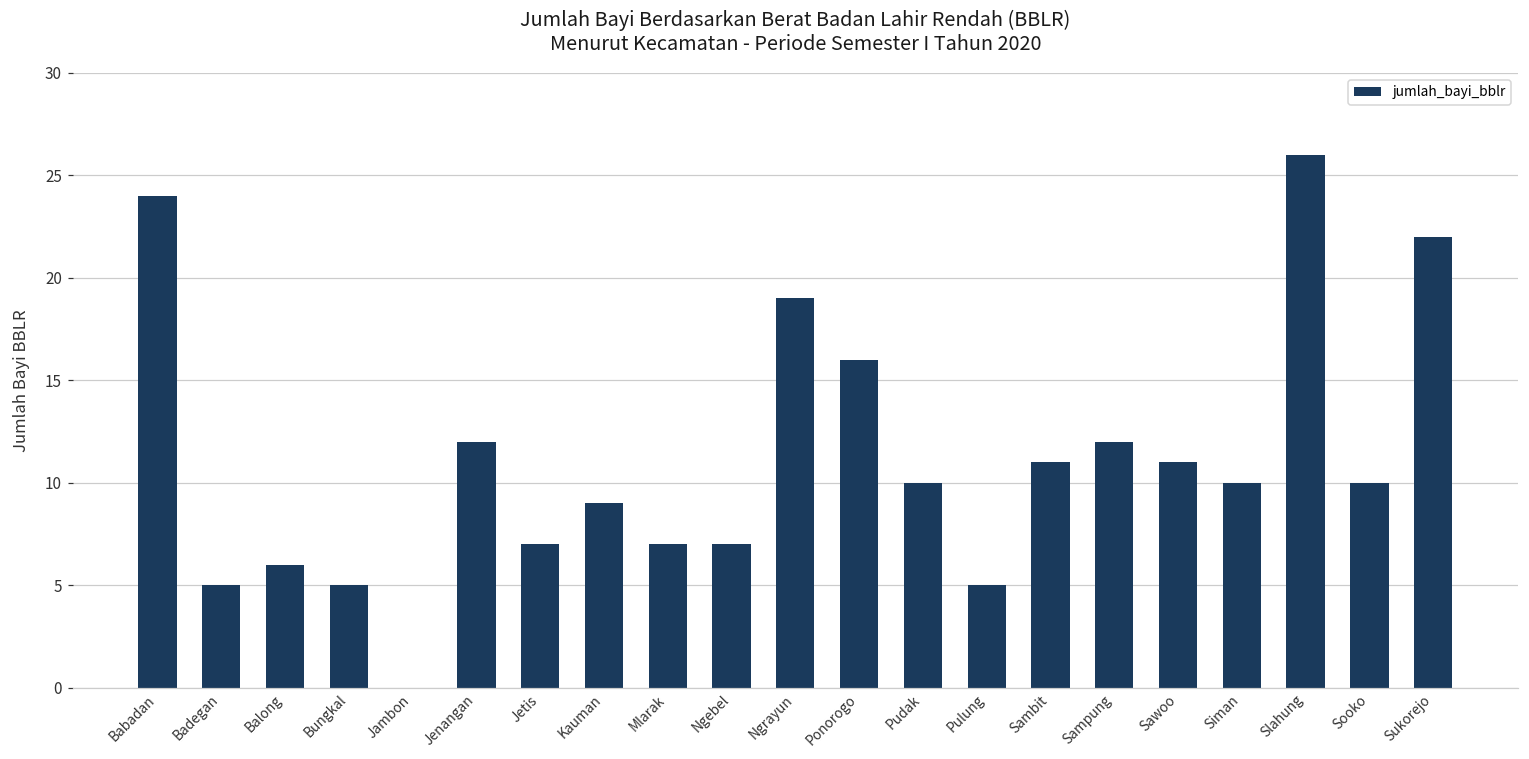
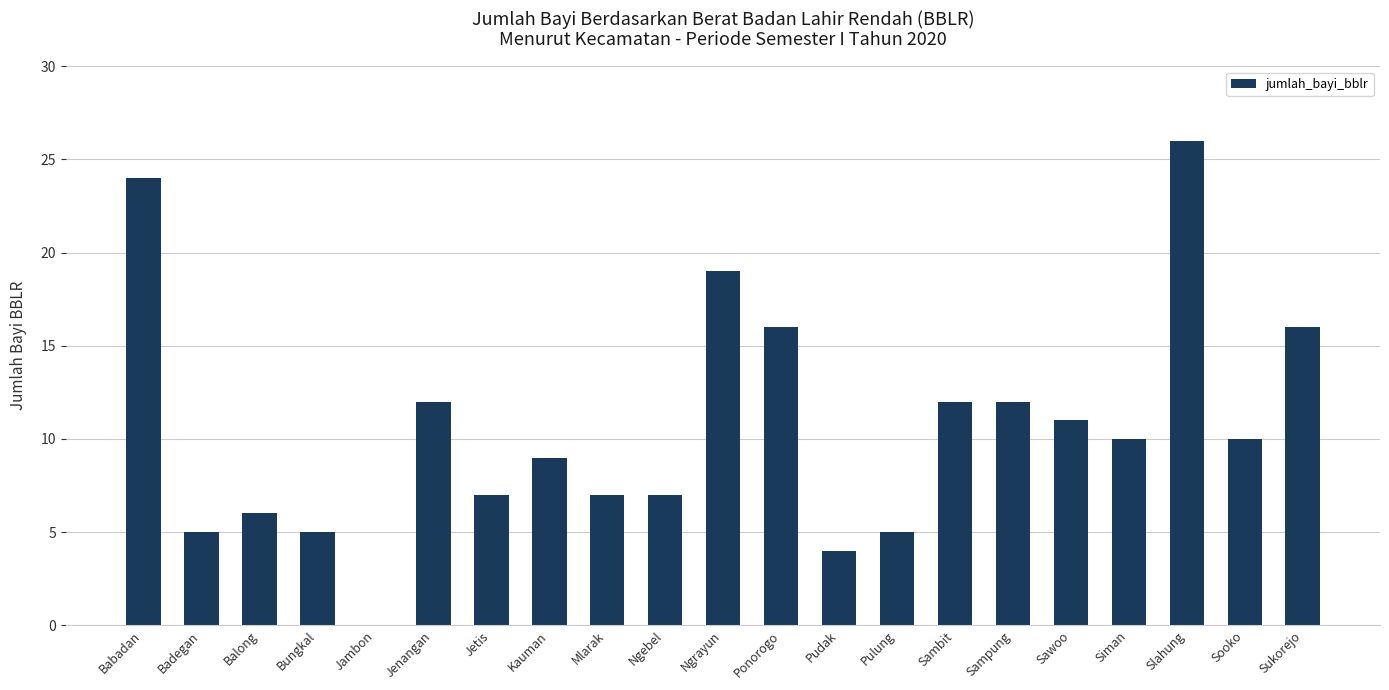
Pudak: 10 -> 4
Sambit: 11 -> 12
Sukorejo: 22 -> 16
